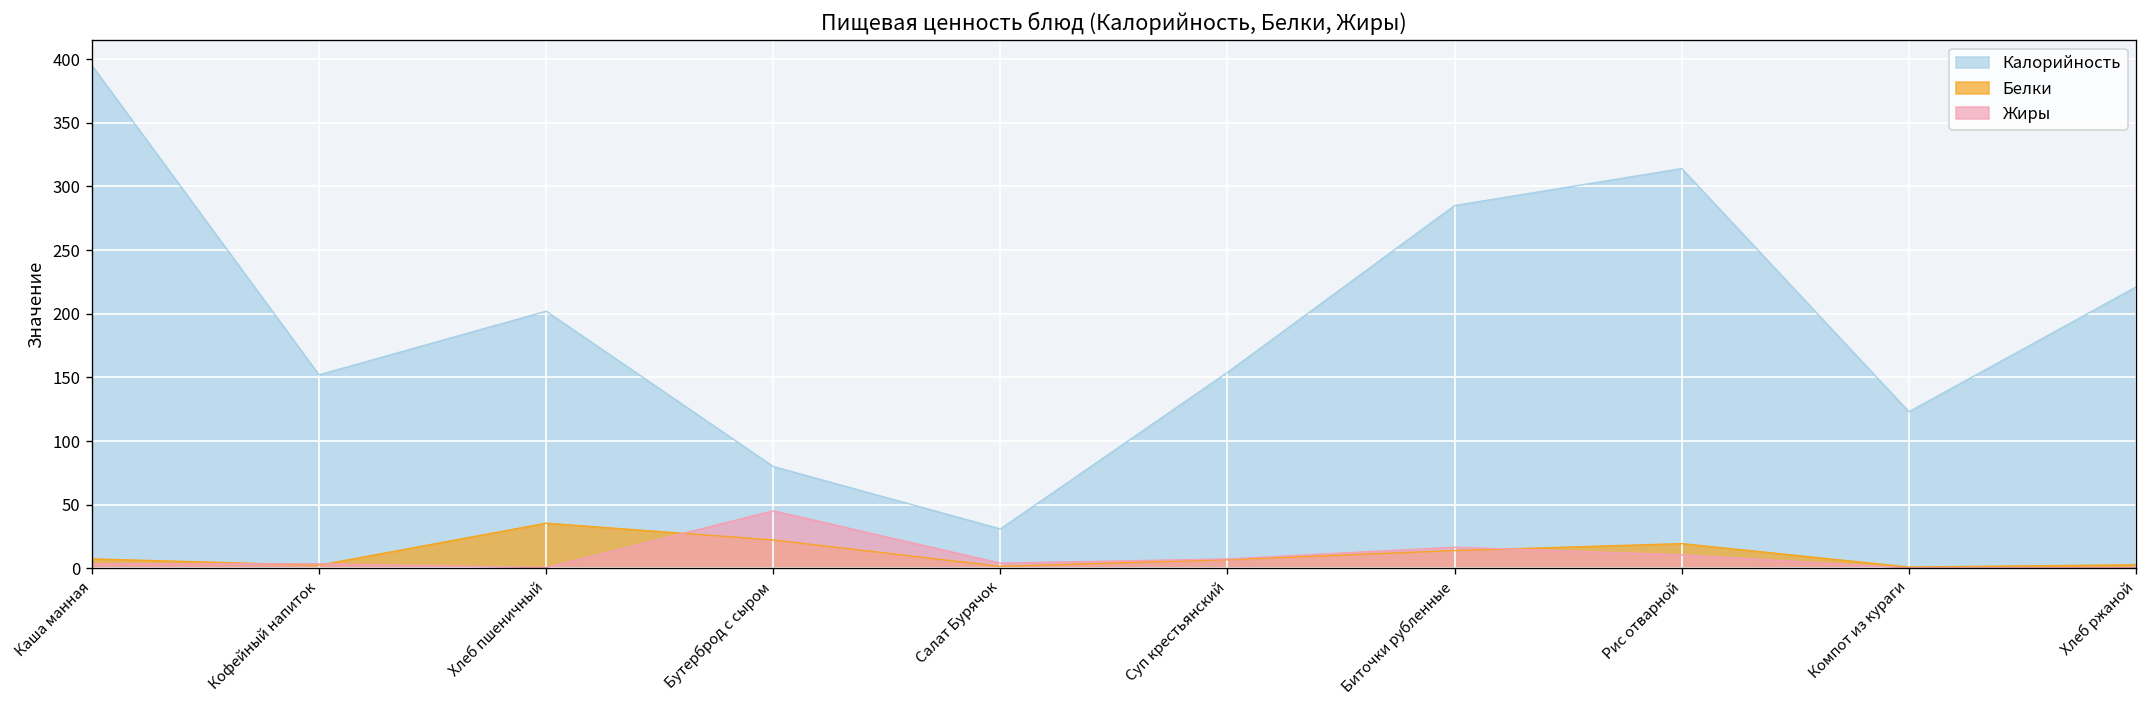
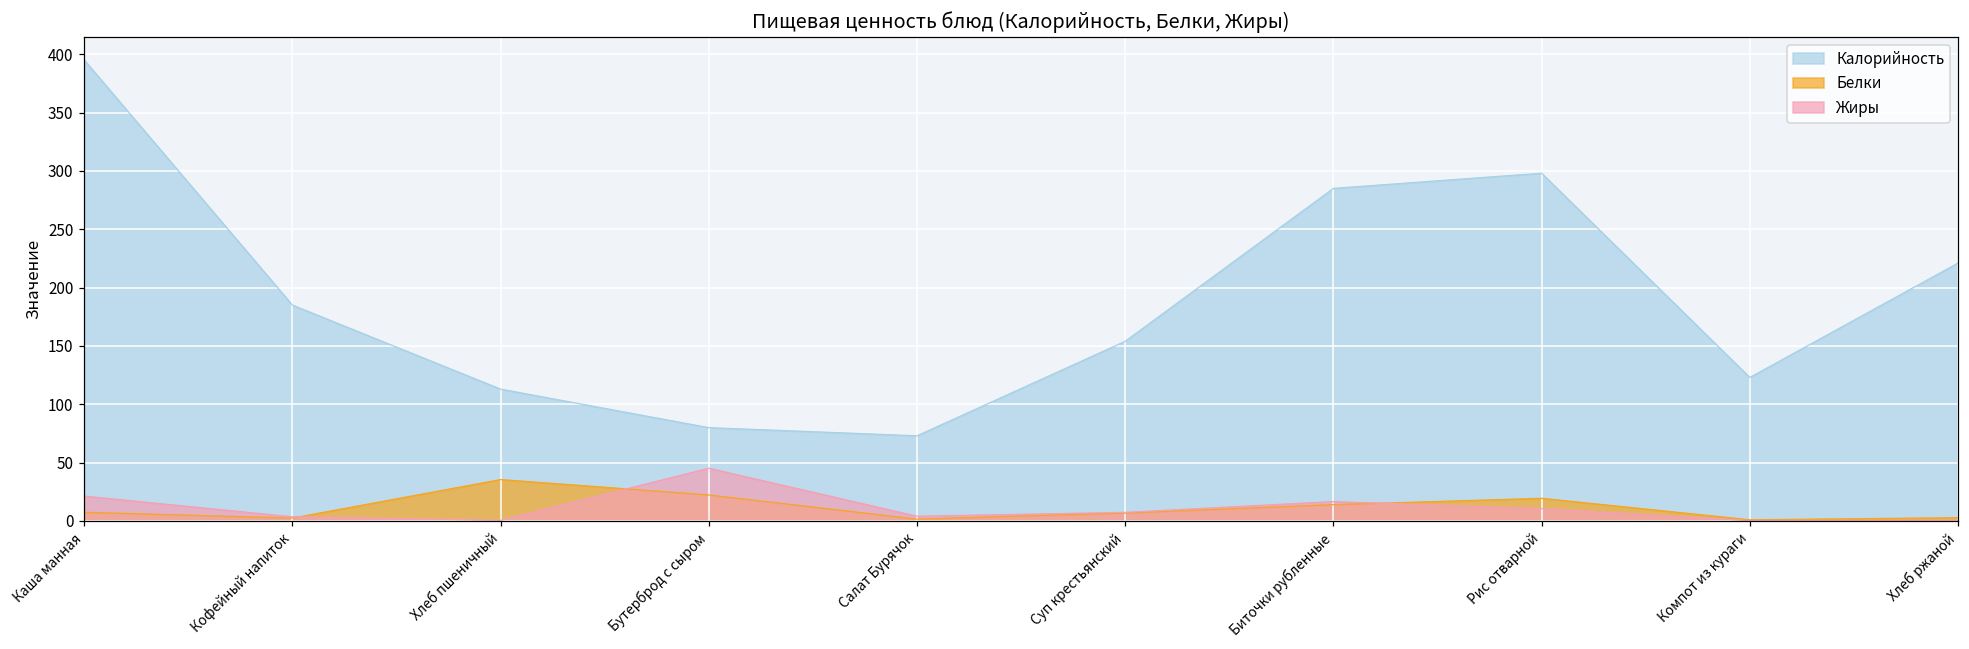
Жиры, Каша манная: 4 -> 21
Калорийность, Кофейный напиток: 152 -> 185
Калорийность, Хлеб пшеничный: 202 -> 113
Калорийность, Салат Бурячок: 31 -> 73
Калорийность, Рис отварной: 314 -> 298
